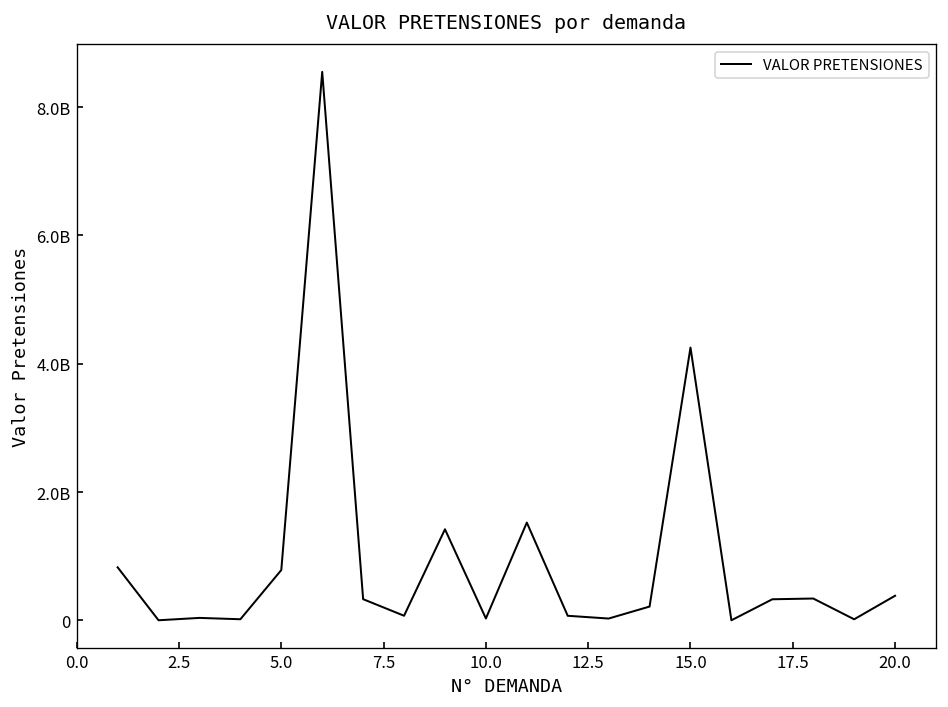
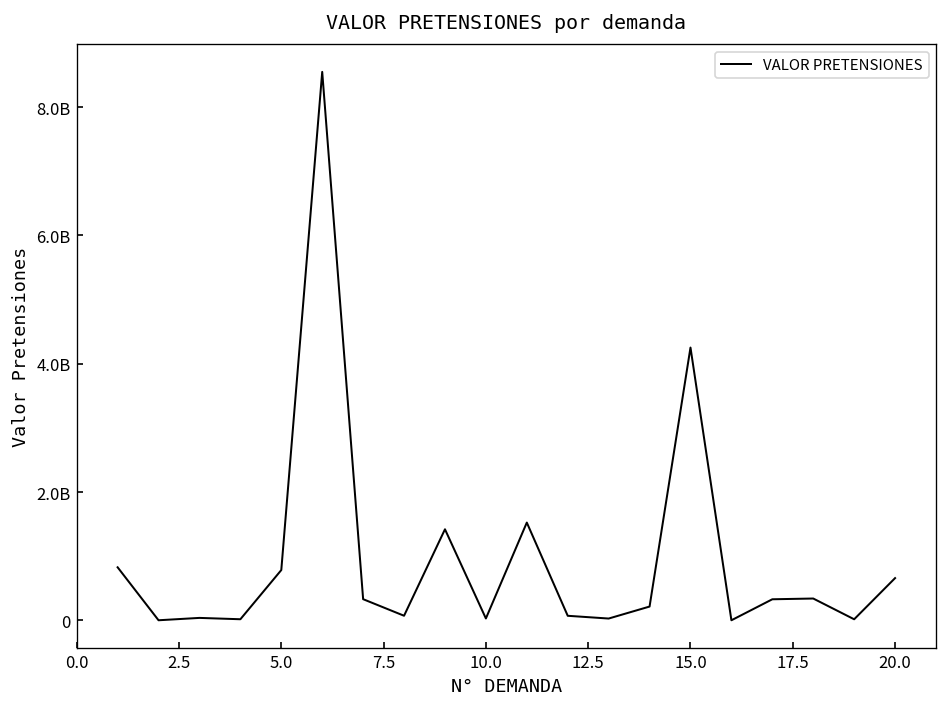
20.0: 400000000 -> 700000000
